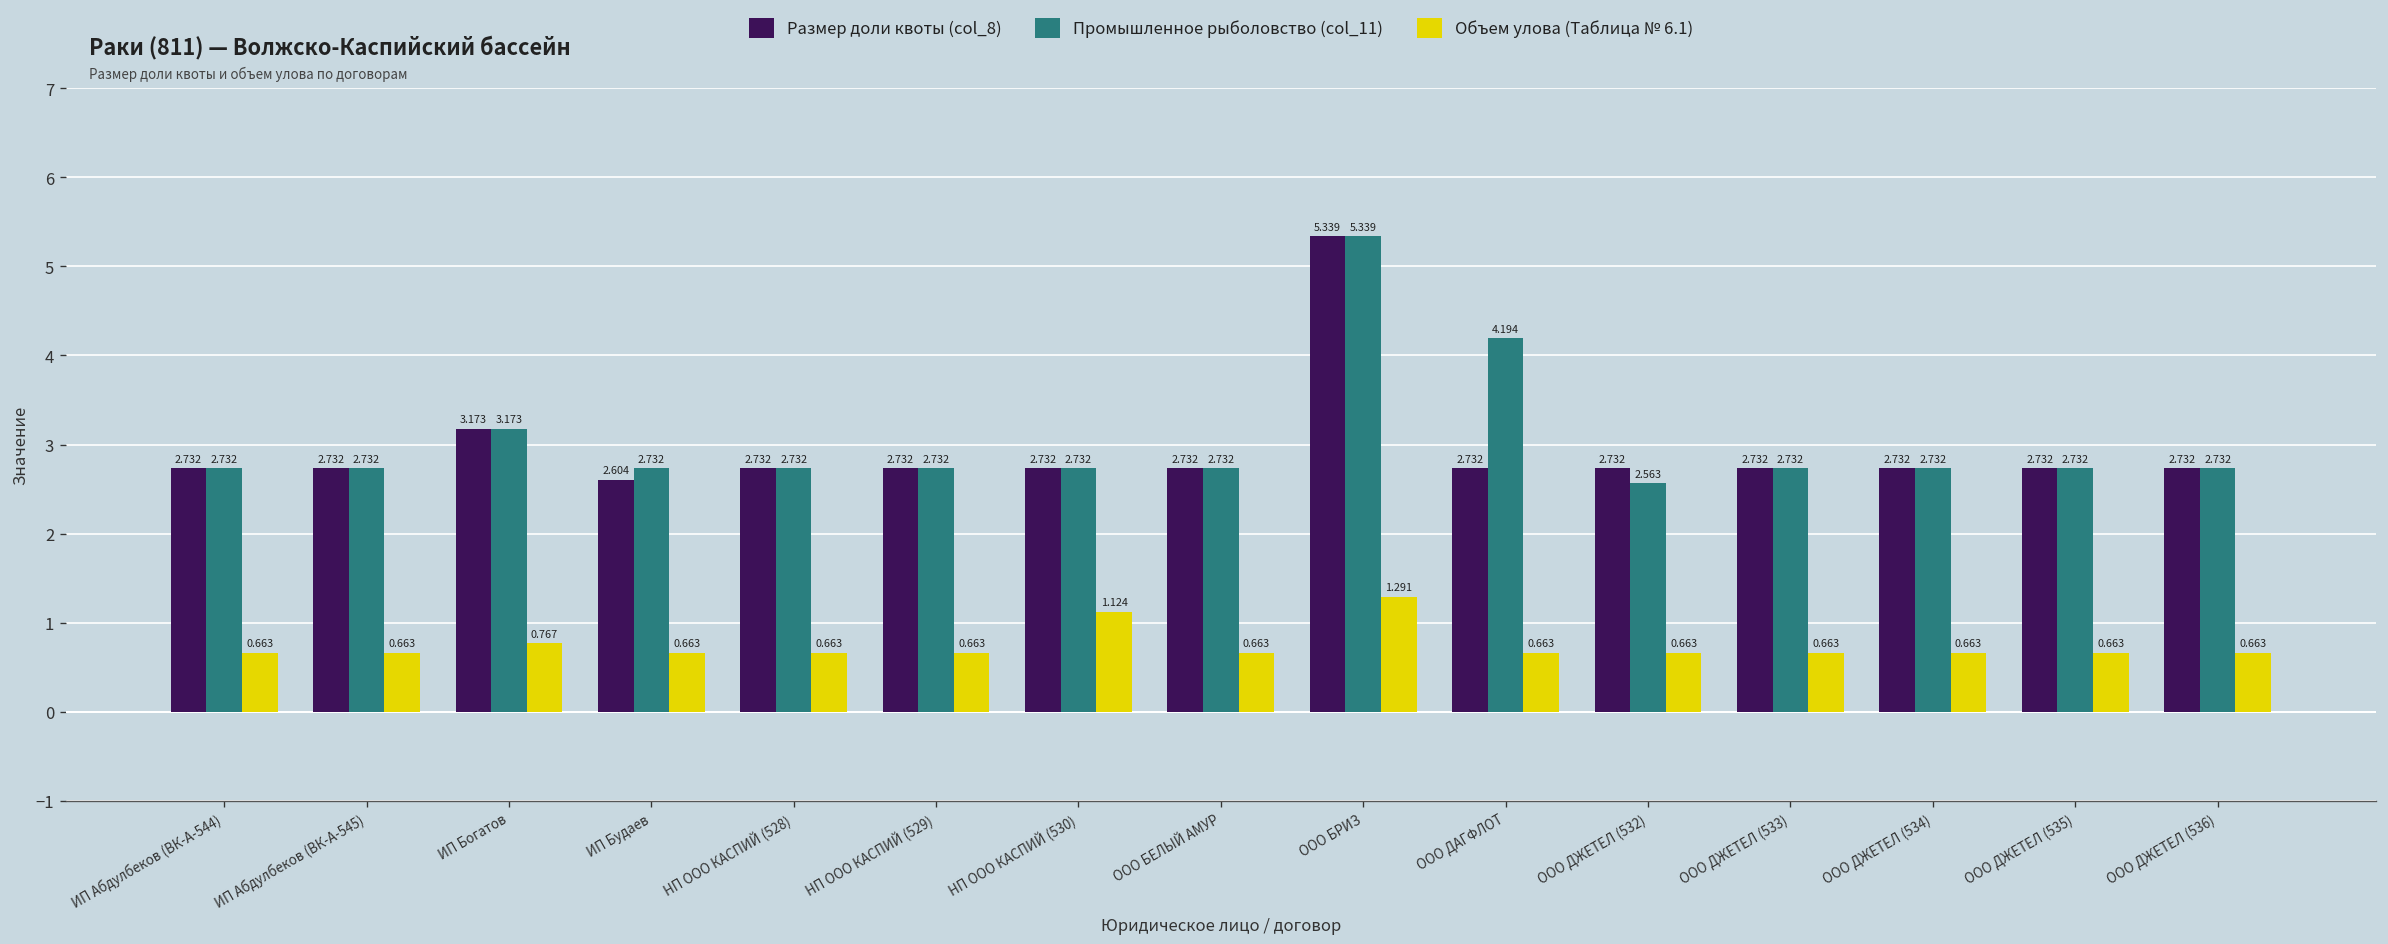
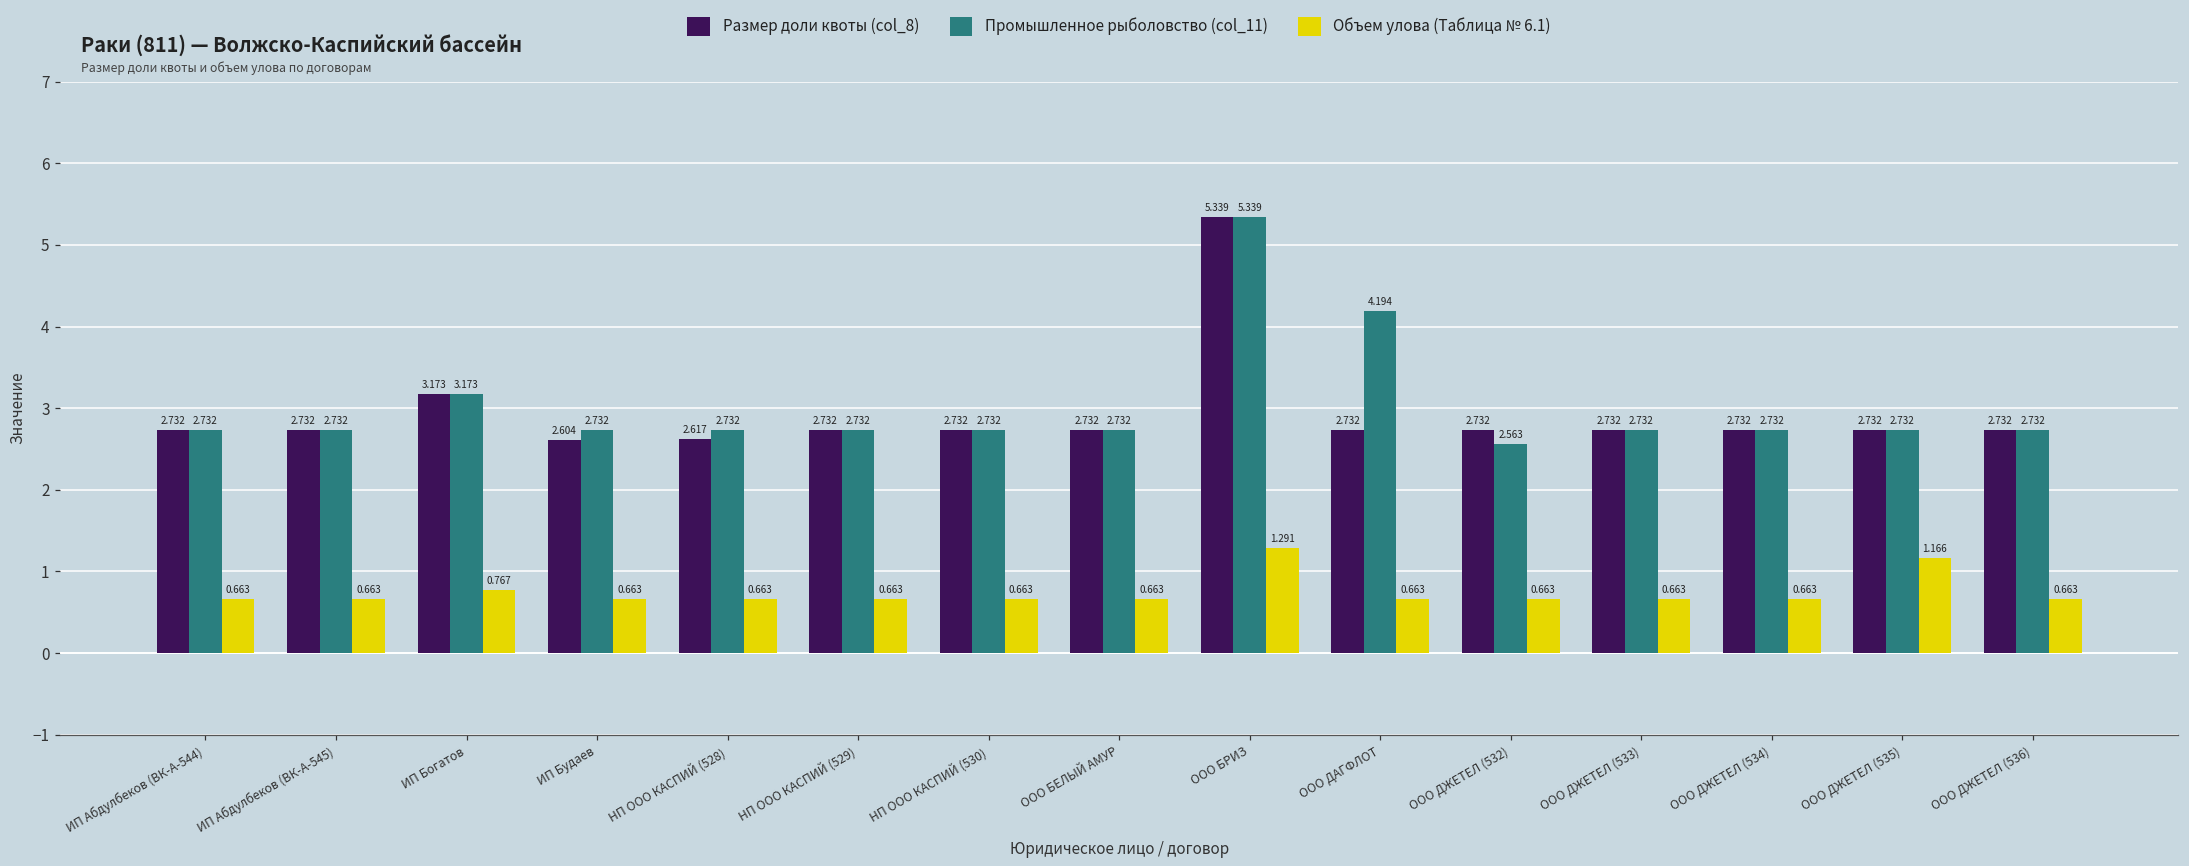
Размер доли квоты (col_8), НП ООО КАСПИЙ (528): 2.732 -> 2.617
Объем улова (Таблица № 6.1), НП ООО КАСПИЙ (530): 1.124 -> 0.663
Объем улова (Таблица № 6.1), ООО ДЖЕТЕЛ (535): 0.663 -> 1.166
